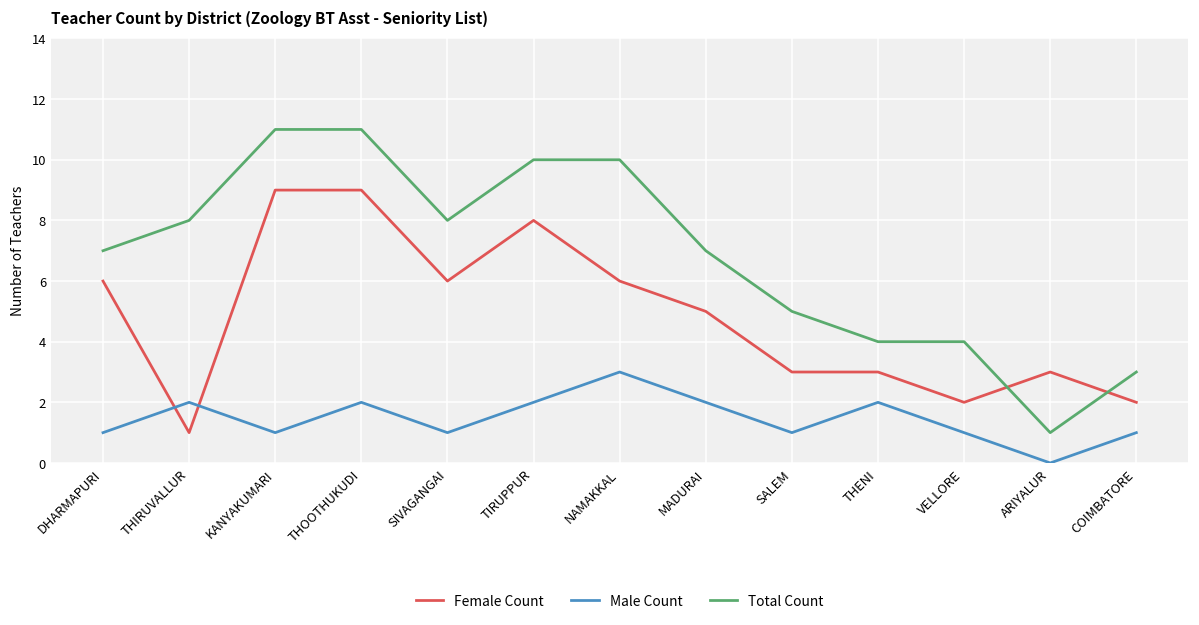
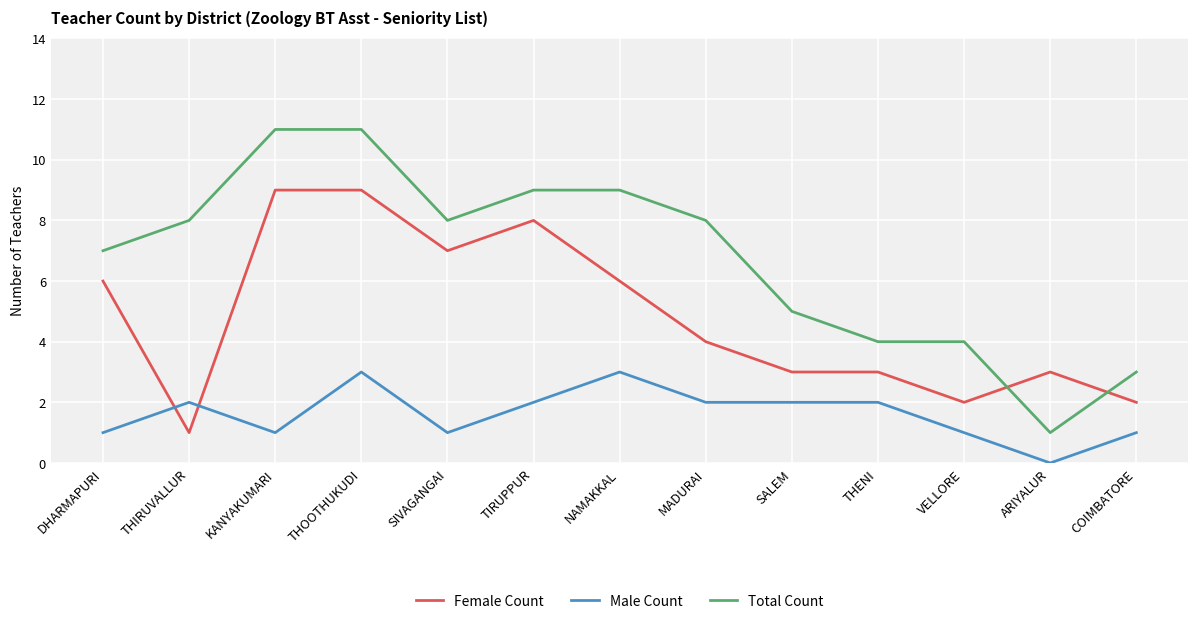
Male Count, THOOTHUKUDI: 2 -> 3
Female Count, SIVAGANGAI: 6 -> 7
Total Count, TIRUPPUR: 10 -> 9
Total Count, NAMAKKAL: 10 -> 9
Female Count, MADURAI: 5 -> 4
Total Count, MADURAI: 7 -> 8
Male Count, SALEM: 1 -> 2
